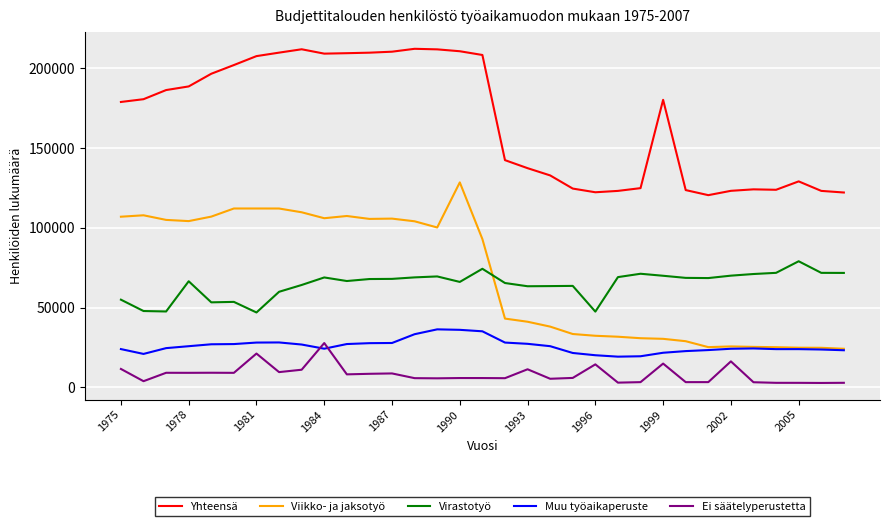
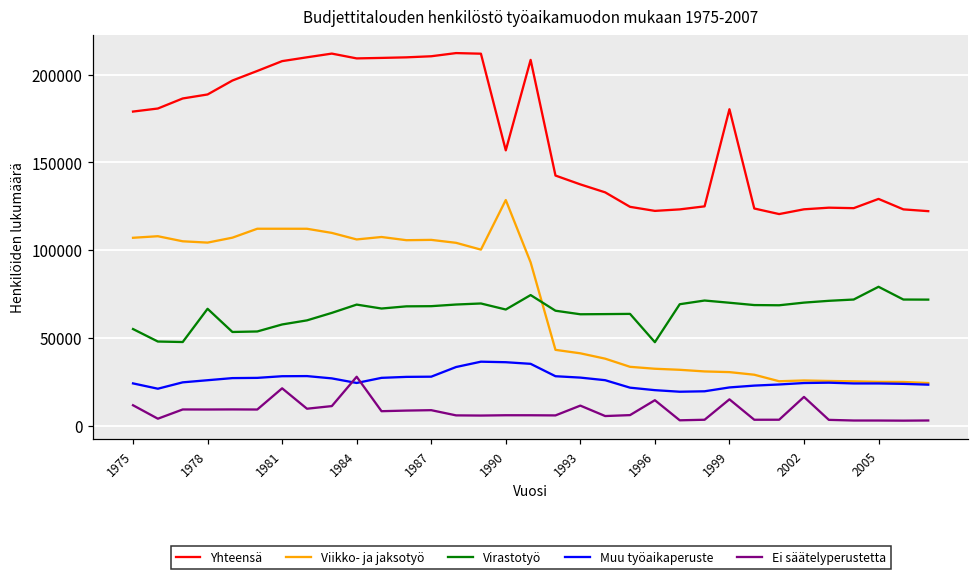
Virastotyö, 1981: 47000 -> 58000
Yhteensä, 1990: 211000 -> 157000
